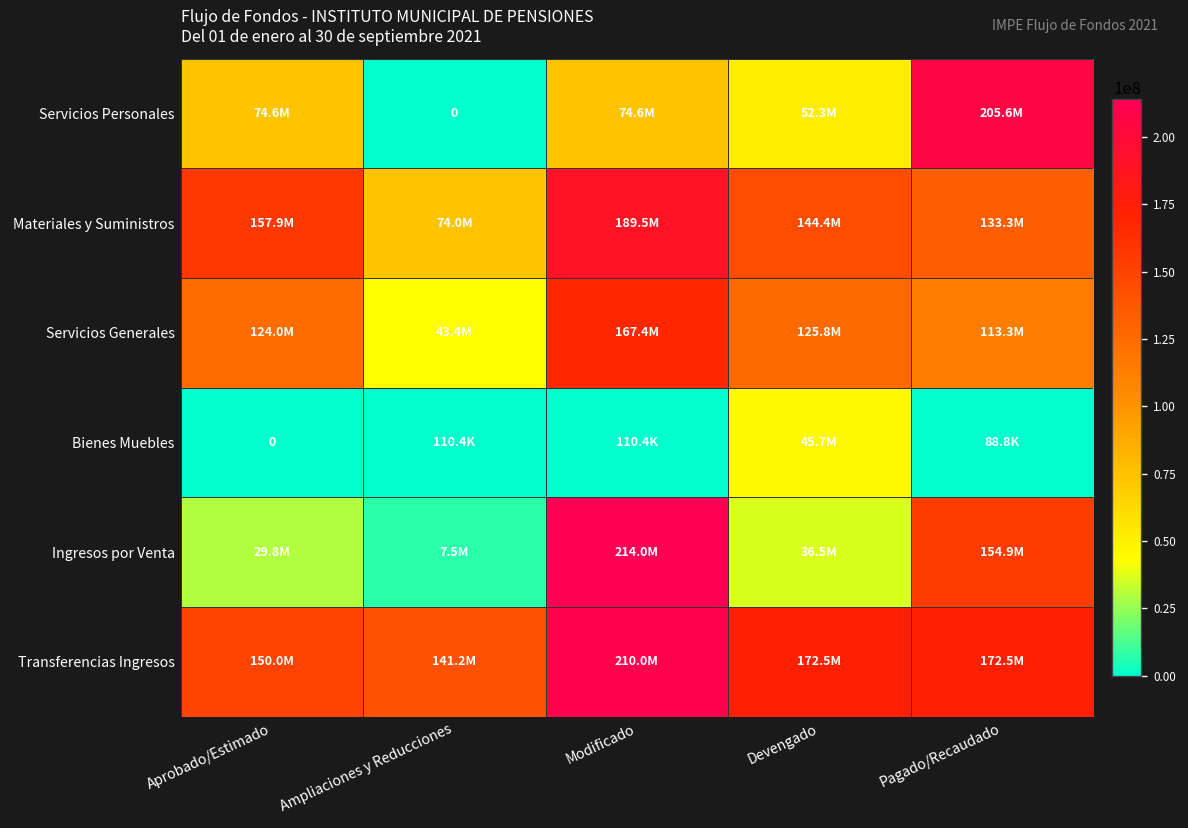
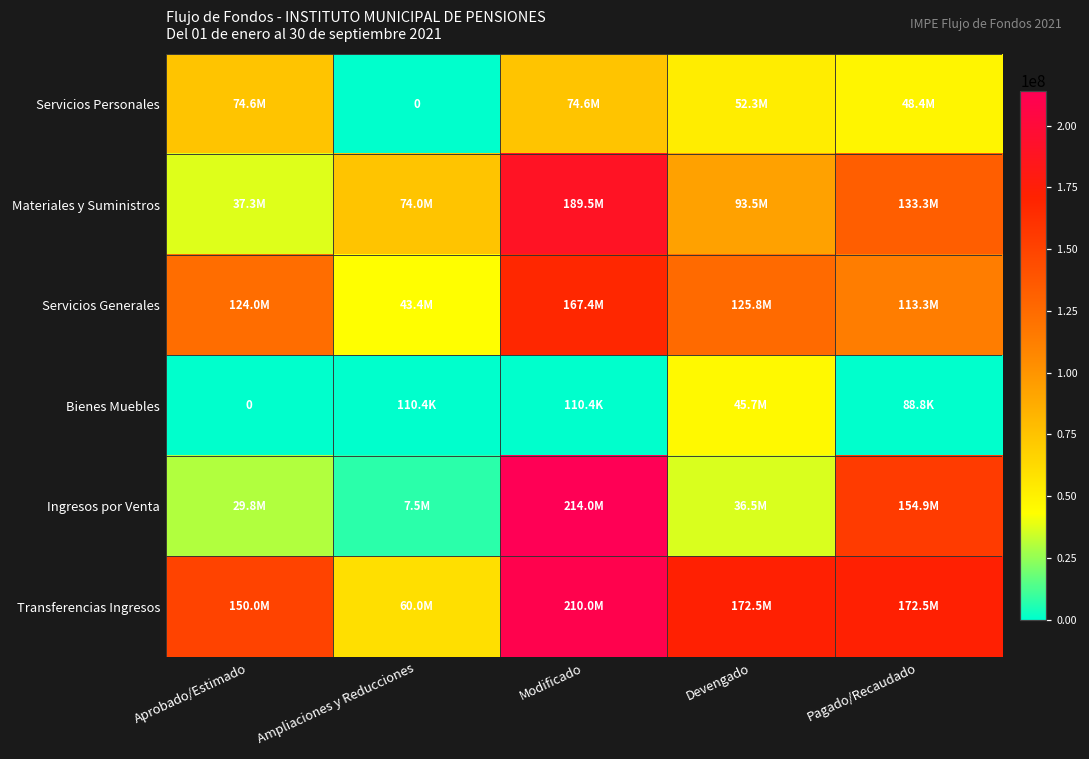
Servicios Personales, Pagado/Recaudado: 205.6M -> 48.4M
Materiales y Suministros, Aprobado/Estimado: 157.9M -> 37.3M
Materiales y Suministros, Devengado: 144.4M -> 93.5M
Transferencias Ingresos, Ampliaciones y Reducciones: 141.2M -> 60.0M
